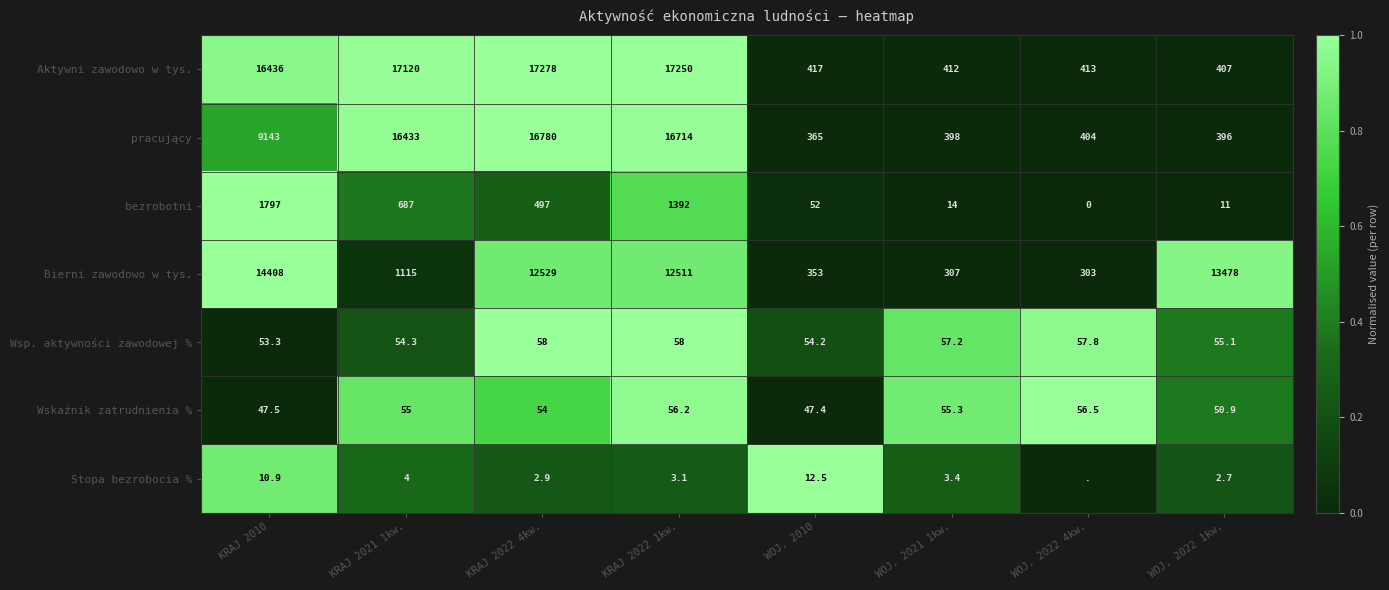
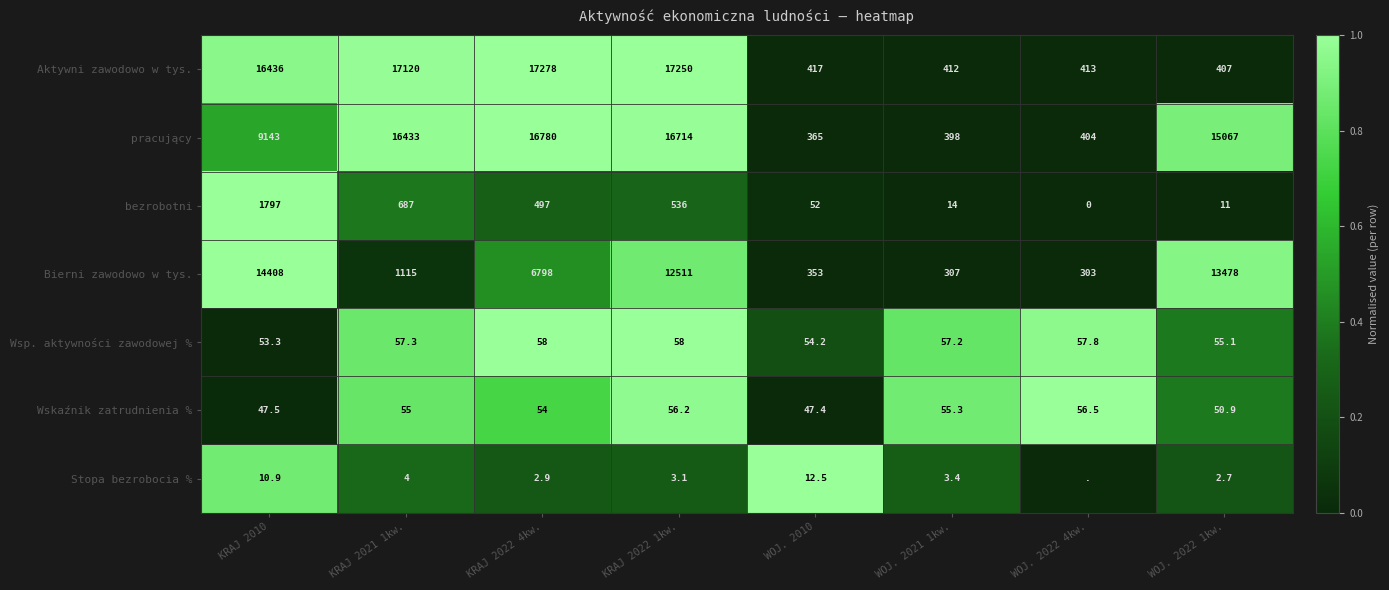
pracujący, WOJ. 2022 1kw.: 396 -> 15067
bezrobotni, KRAJ 2022 1kw.: 1392 -> 536
Bierni zawodowo w tys., KRAJ 2022 4kw.: 12529 -> 6798
Wsp. aktywności zawodowej %, KRAJ 2021 1kw.: 54.3 -> 57.3
